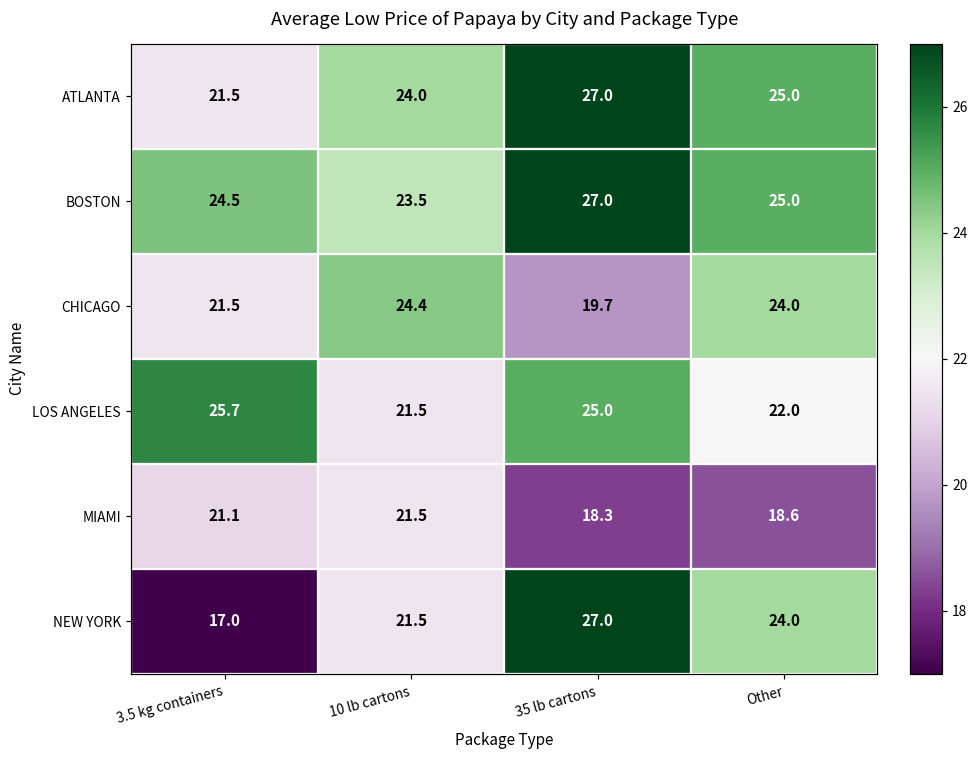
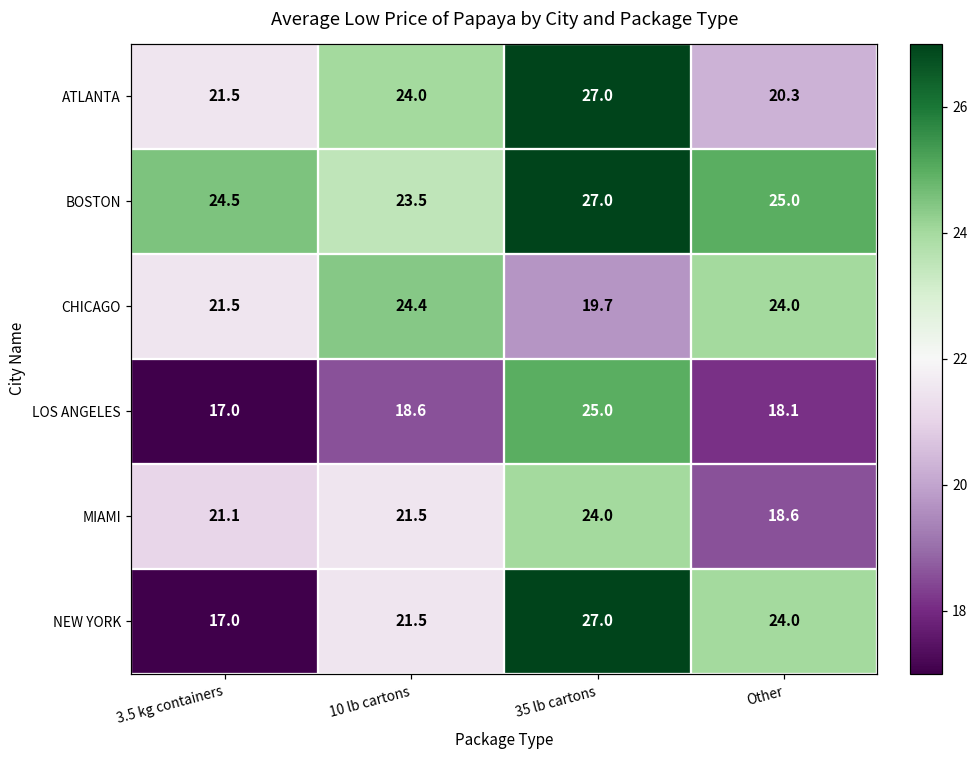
ATLANTA, Other: 25.0 -> 20.3
LOS ANGELES, 3.5 kg containers: 25.7 -> 17.0
LOS ANGELES, 10 lb cartons: 21.5 -> 18.6
LOS ANGELES, Other: 22.0 -> 18.1
MIAMI, 35 lb cartons: 18.3 -> 24.0
